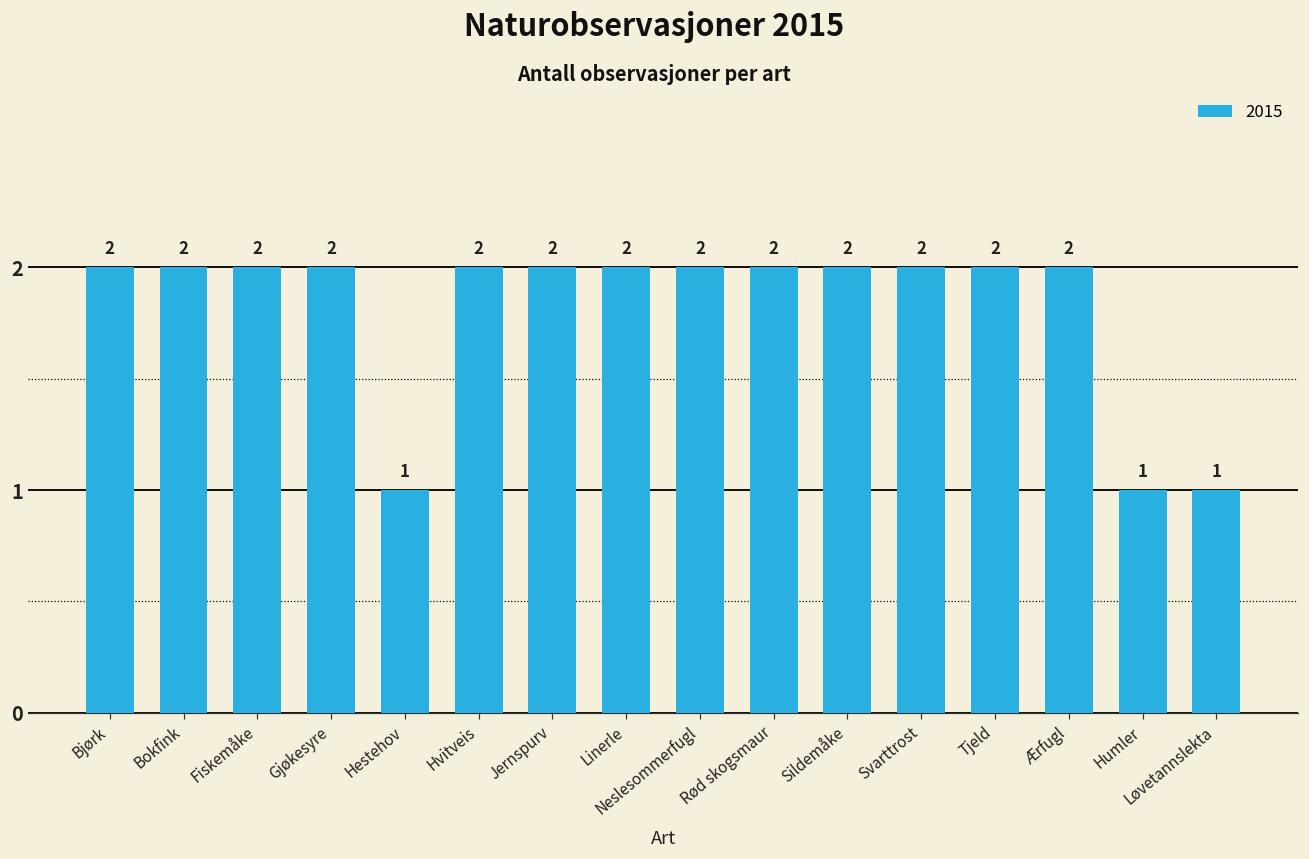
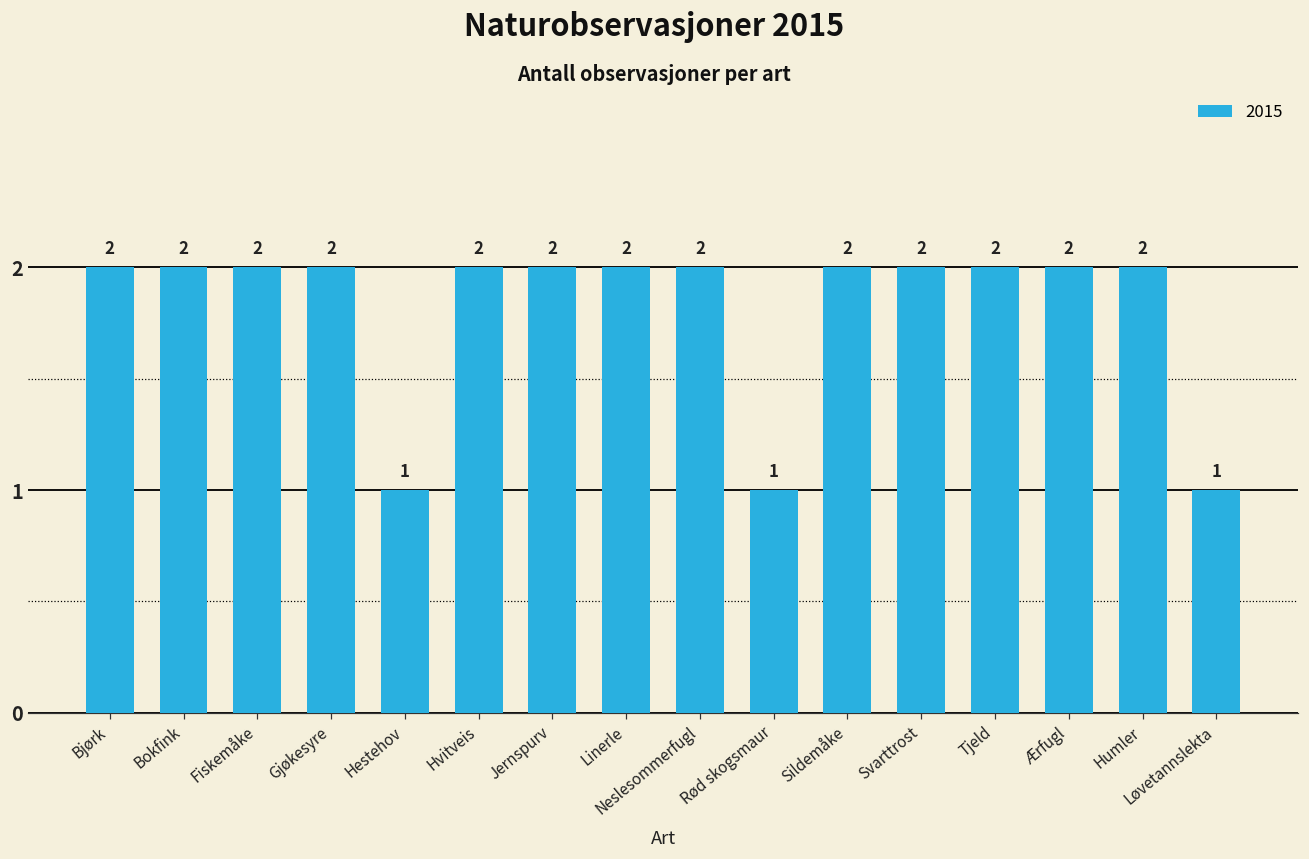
Rød skogsmaur: 2 -> 1
Humler: 1 -> 2
